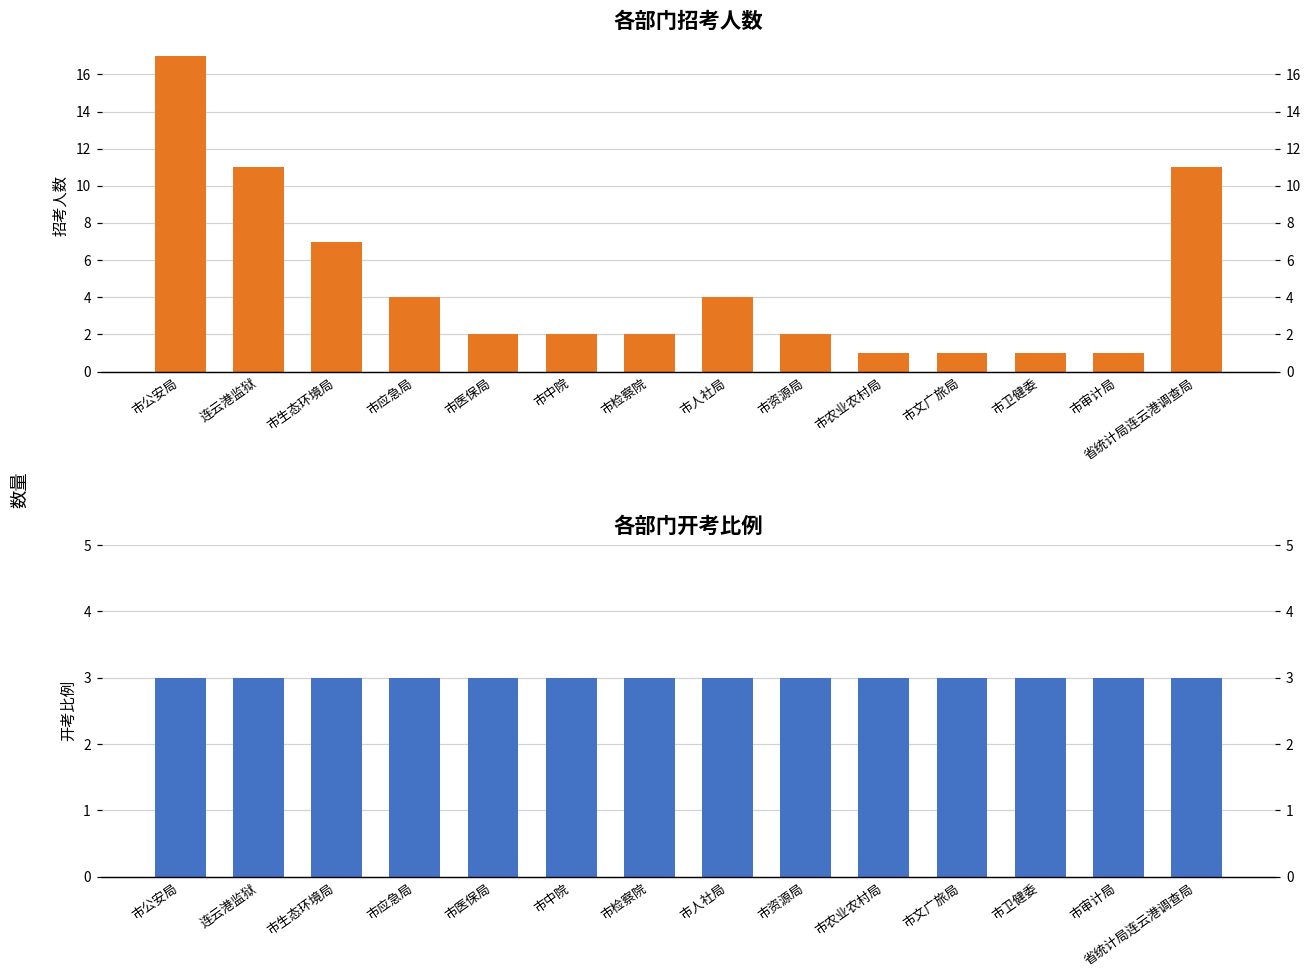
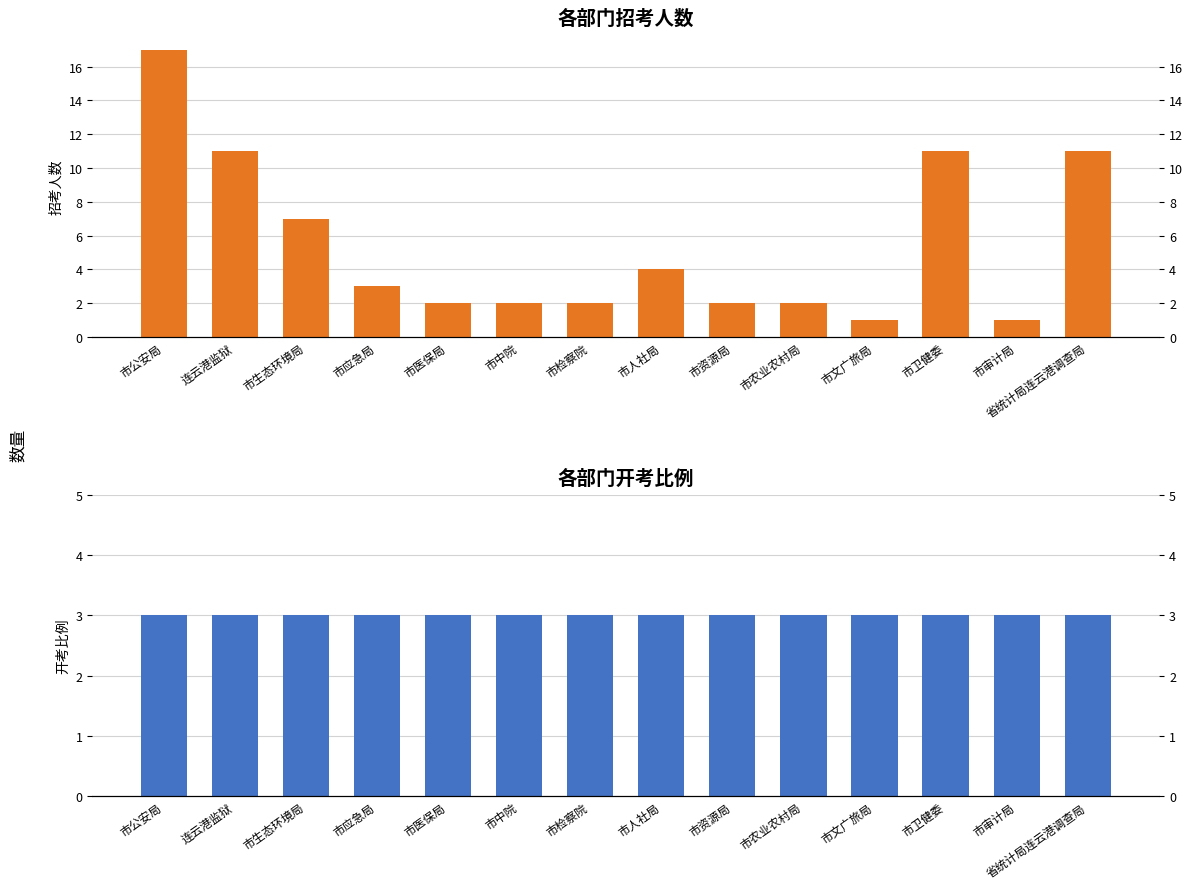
各部门招考人数, 市应急局: 4 -> 3
各部门招考人数, 市农业农村局: 1 -> 2
各部门招考人数, 市卫健委: 1 -> 11
